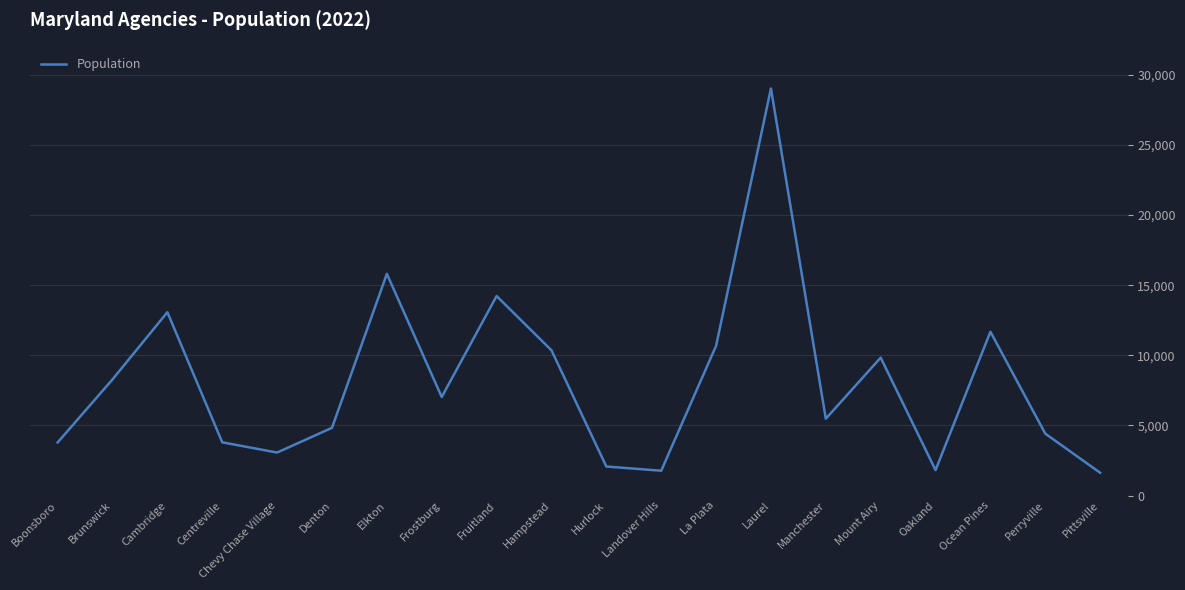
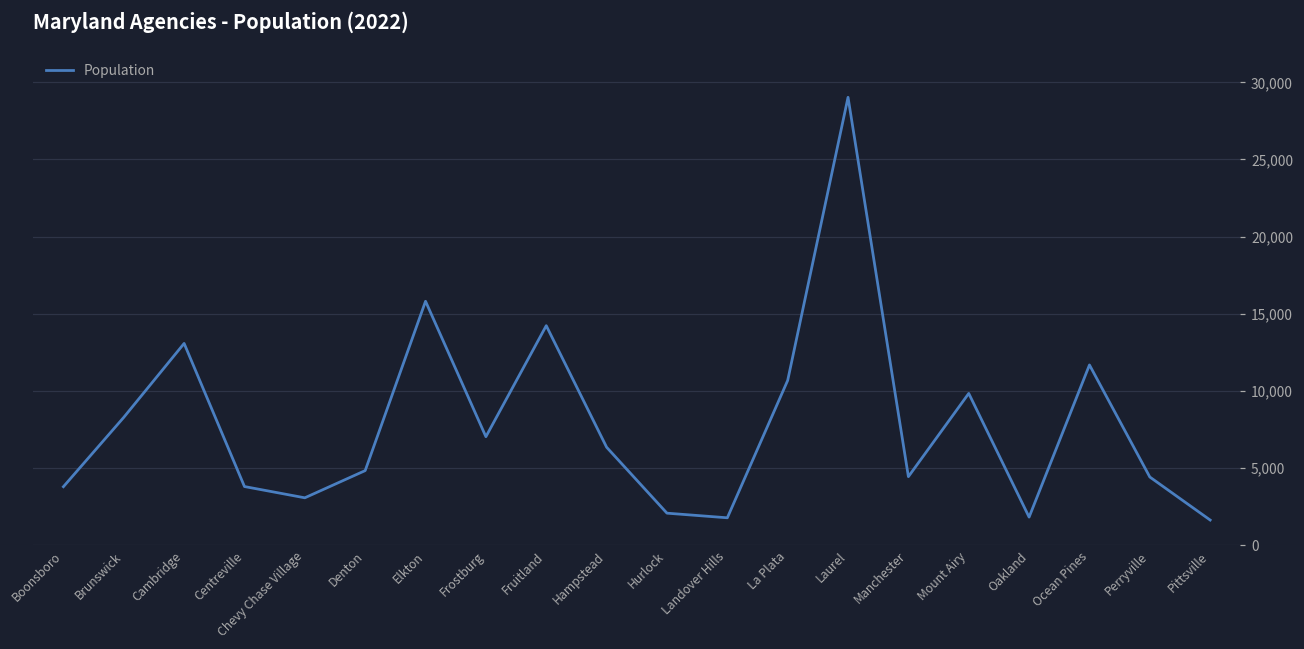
Hampstead: 10,400 -> 6,300
Manchester: 5,500 -> 4,400
